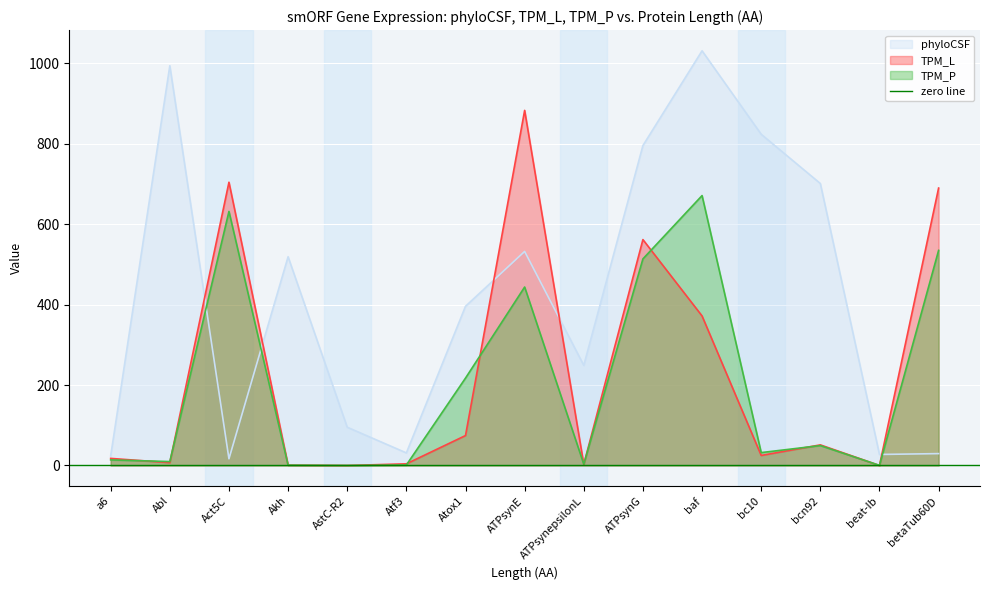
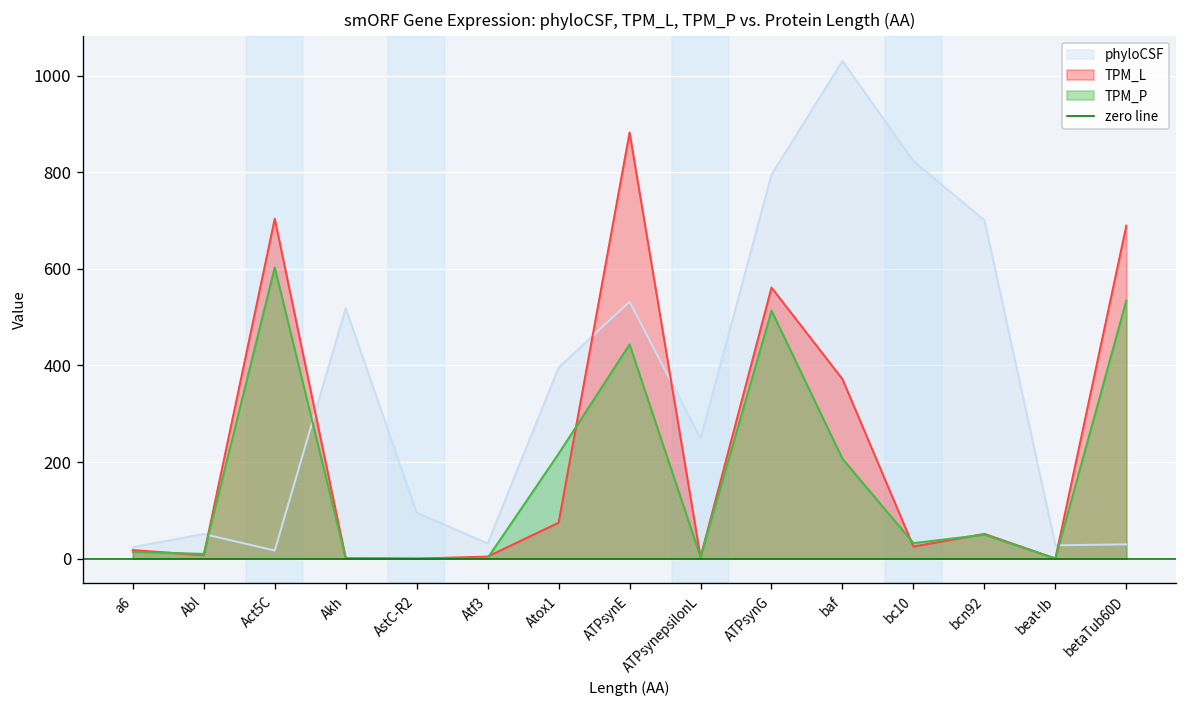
phyloCSF, Abl: 990 -> 50
TPM_P, Act5C: 630 -> 600
TPM_P, baf: 670 -> 210
